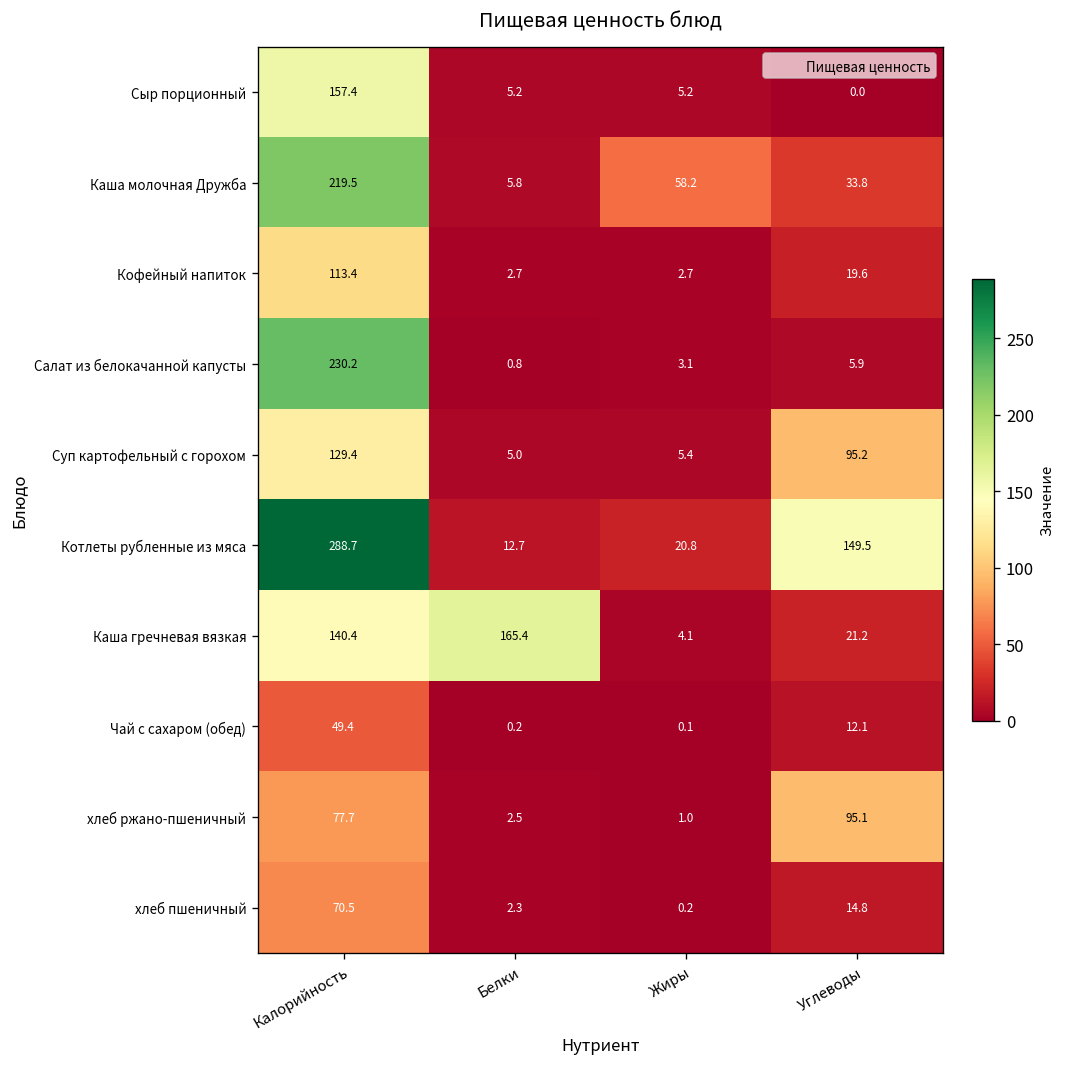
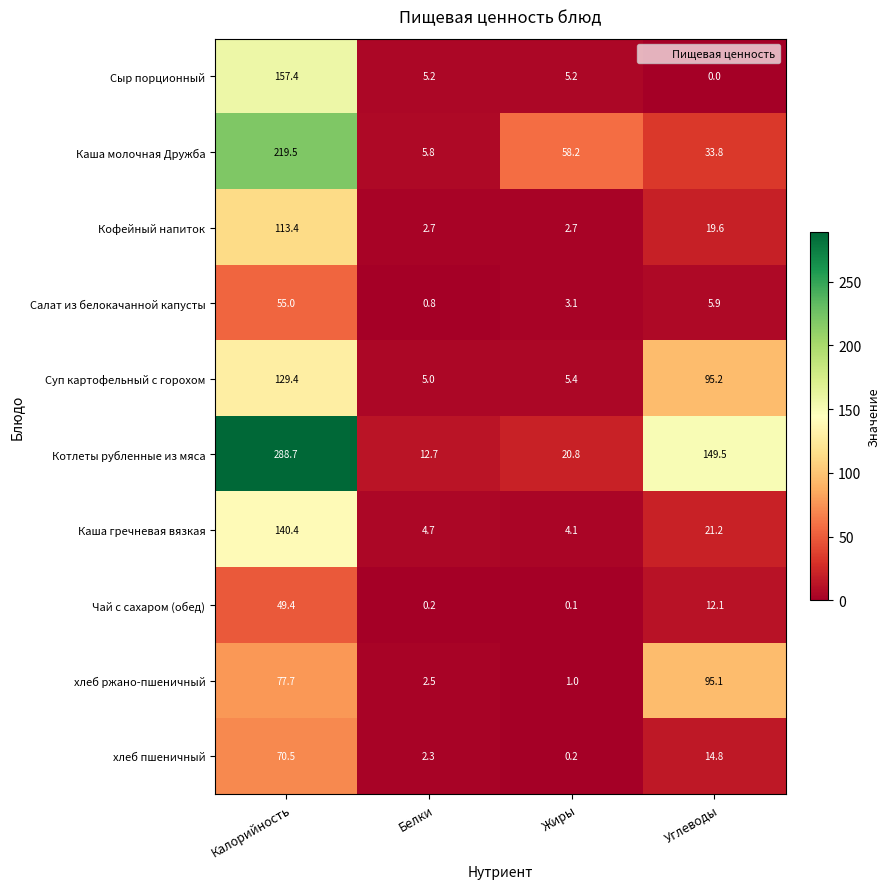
Салат из белокачанной капусты, Калорийность: 230.2 -> 55.0
Каша гречневая вязкая, Белки: 165.4 -> 4.7
